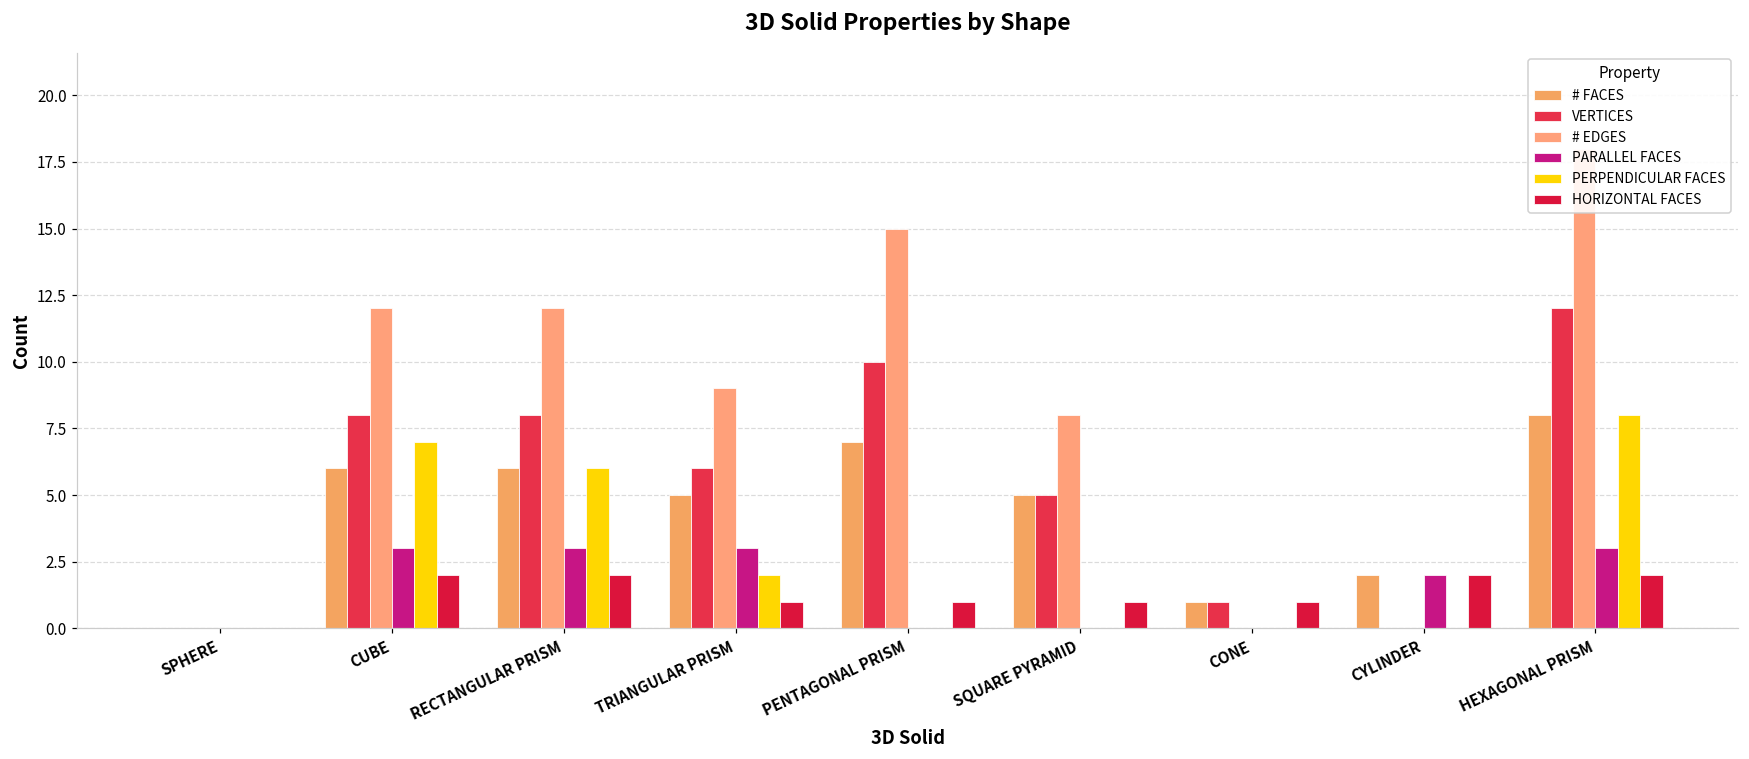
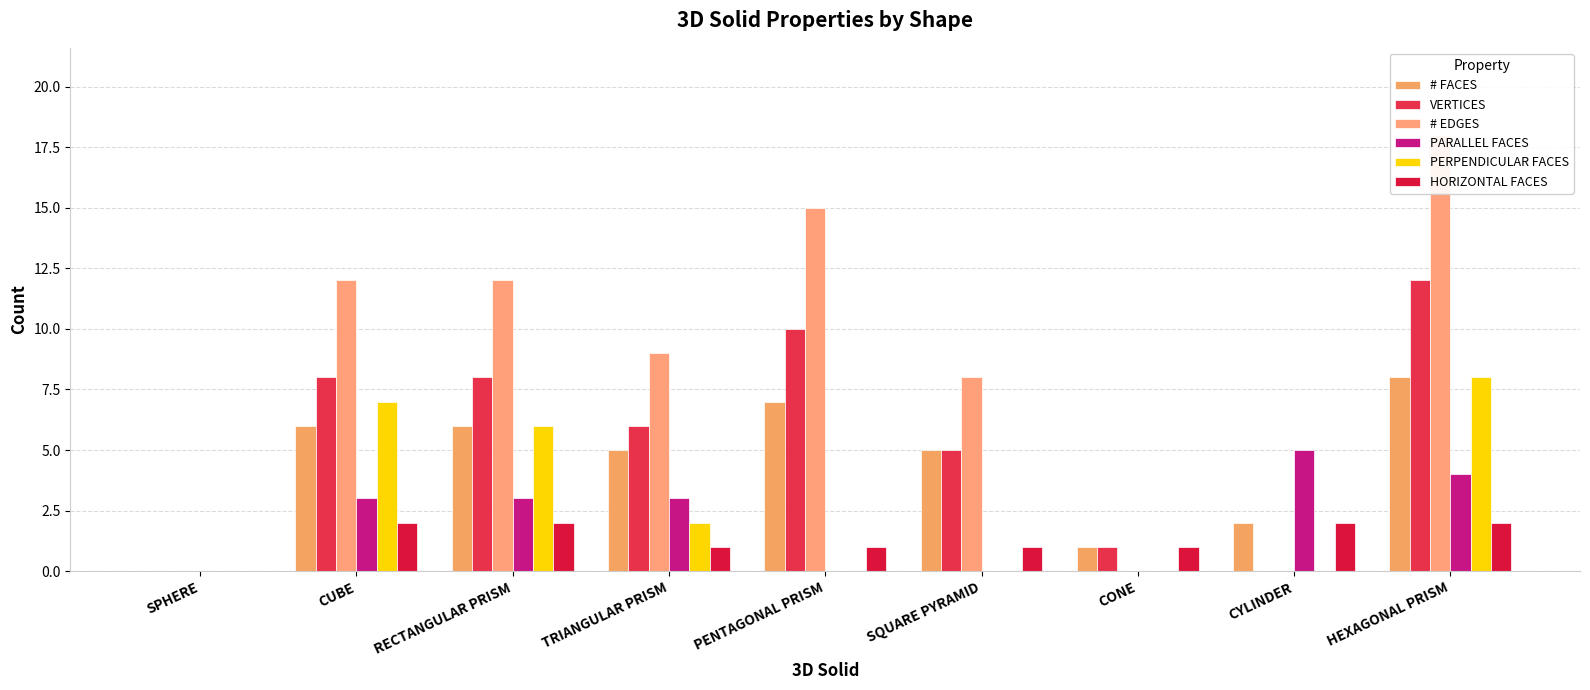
PARALLEL FACES, CYLINDER: 2 -> 5
PARALLEL FACES, HEXAGONAL PRISM: 3 -> 4
